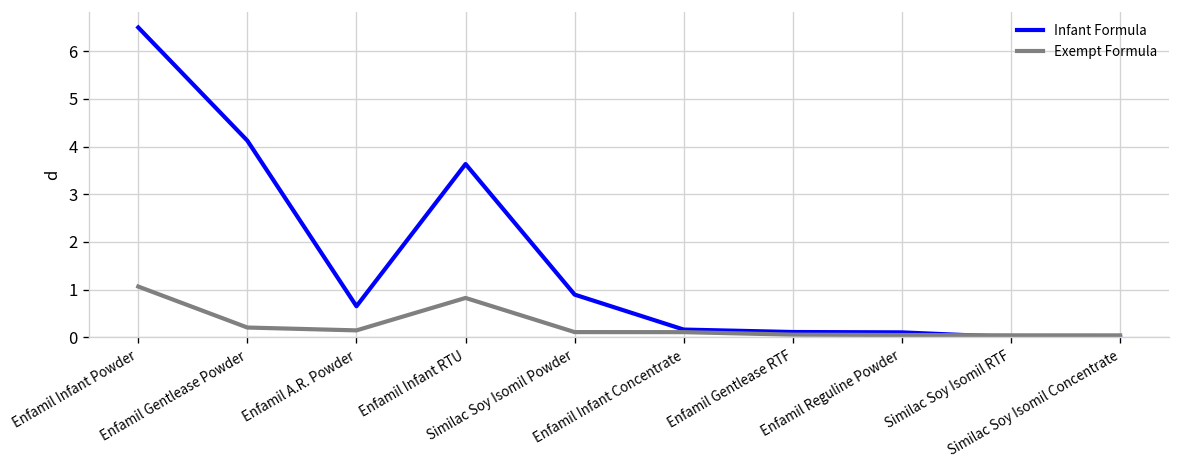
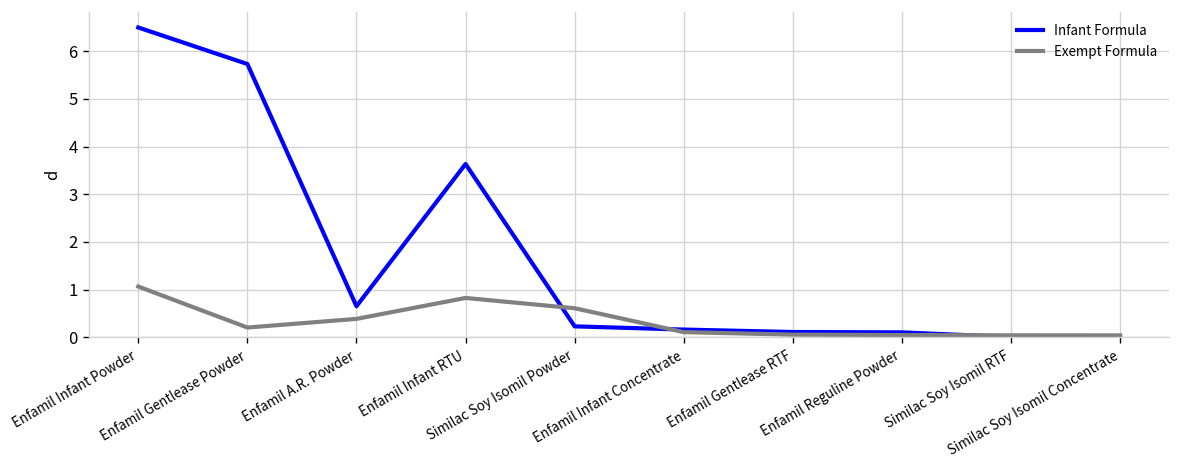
Infant Formula, Enfamil Gentlease Powder: 4.1 -> 5.7
Exempt Formula, Enfamil A.R. Powder: 0.1 -> 0.4
Infant Formula, Similac Soy Isomil Powder: 0.9 -> 0.2
Exempt Formula, Similac Soy Isomil Powder: 0.1 -> 0.6
